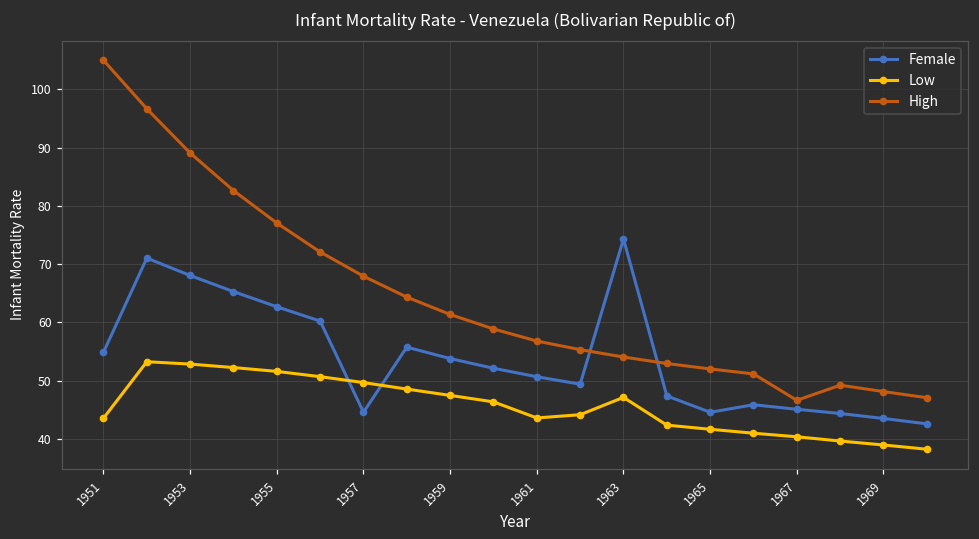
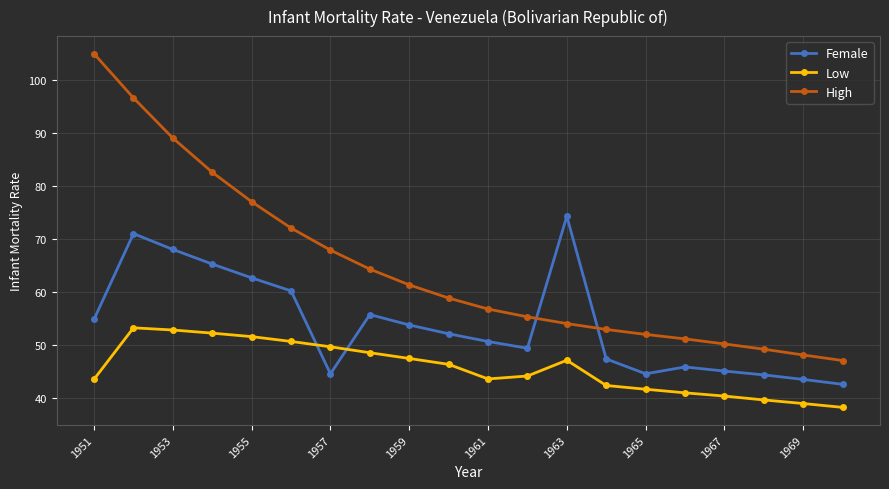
High, 1967: 47 -> 50
